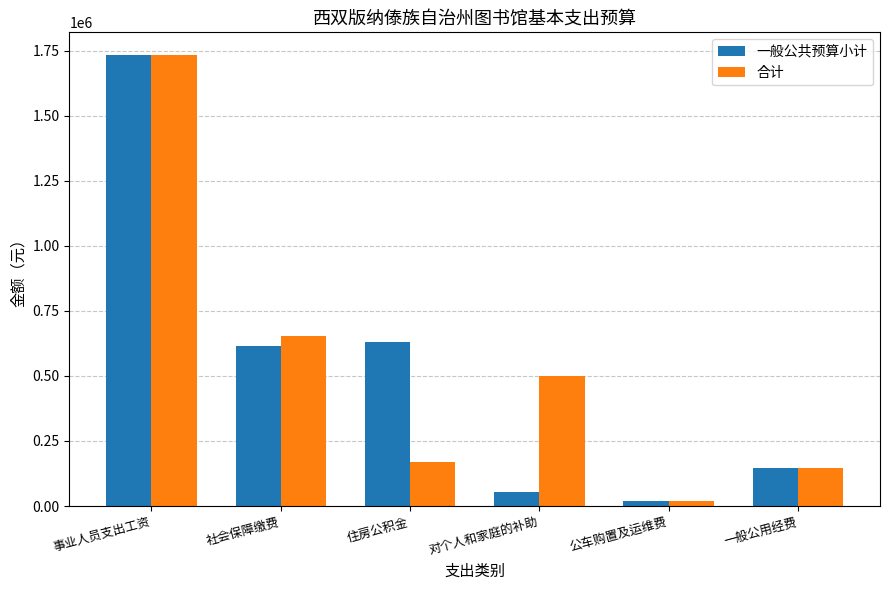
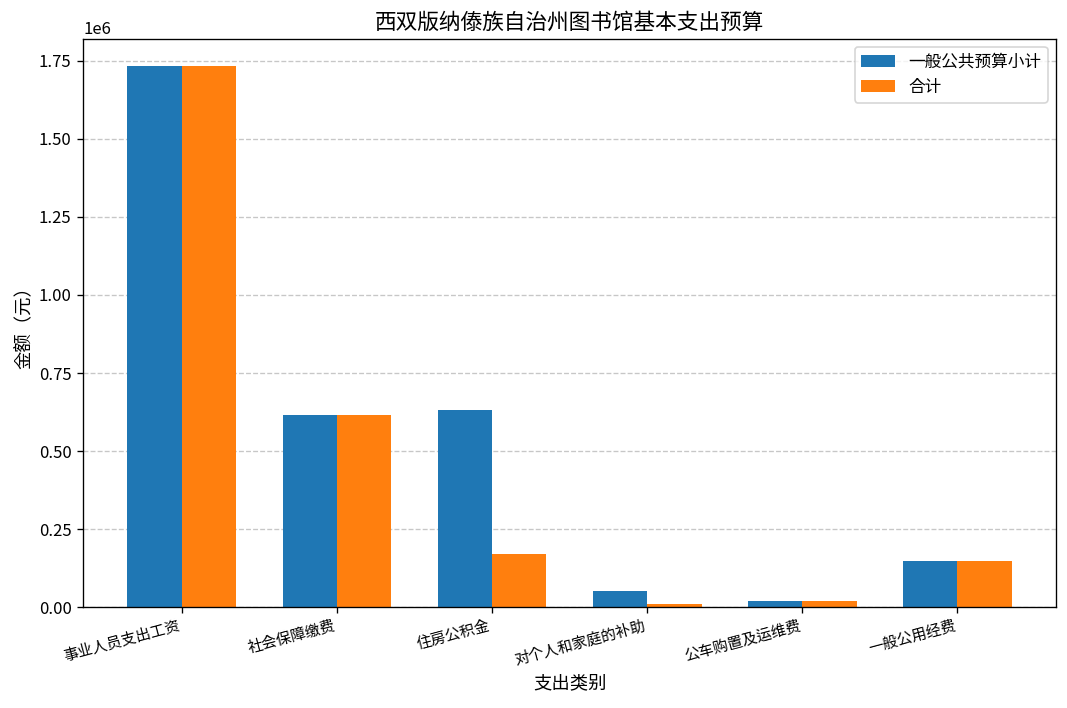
合计, 社会保障缴费: 650000 -> 620000
合计, 对个人和家庭的补助: 500000 -> 10000
